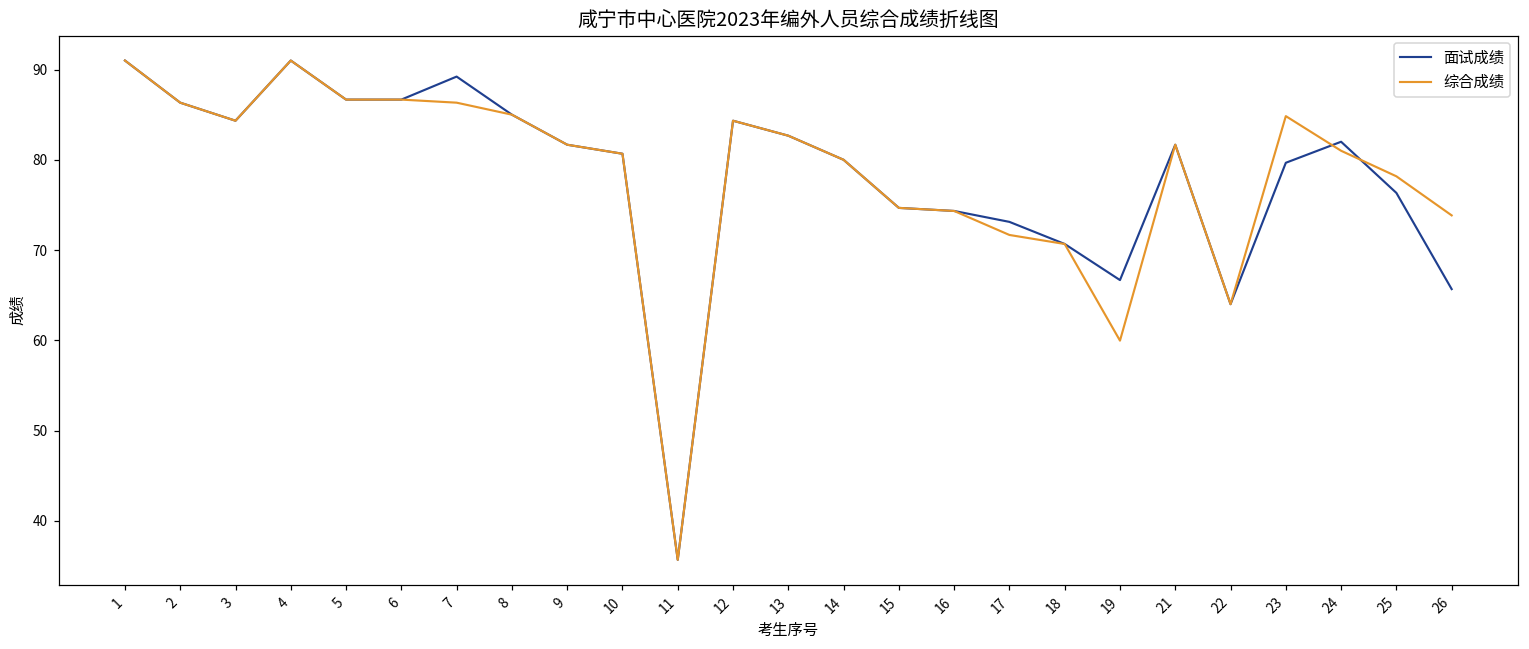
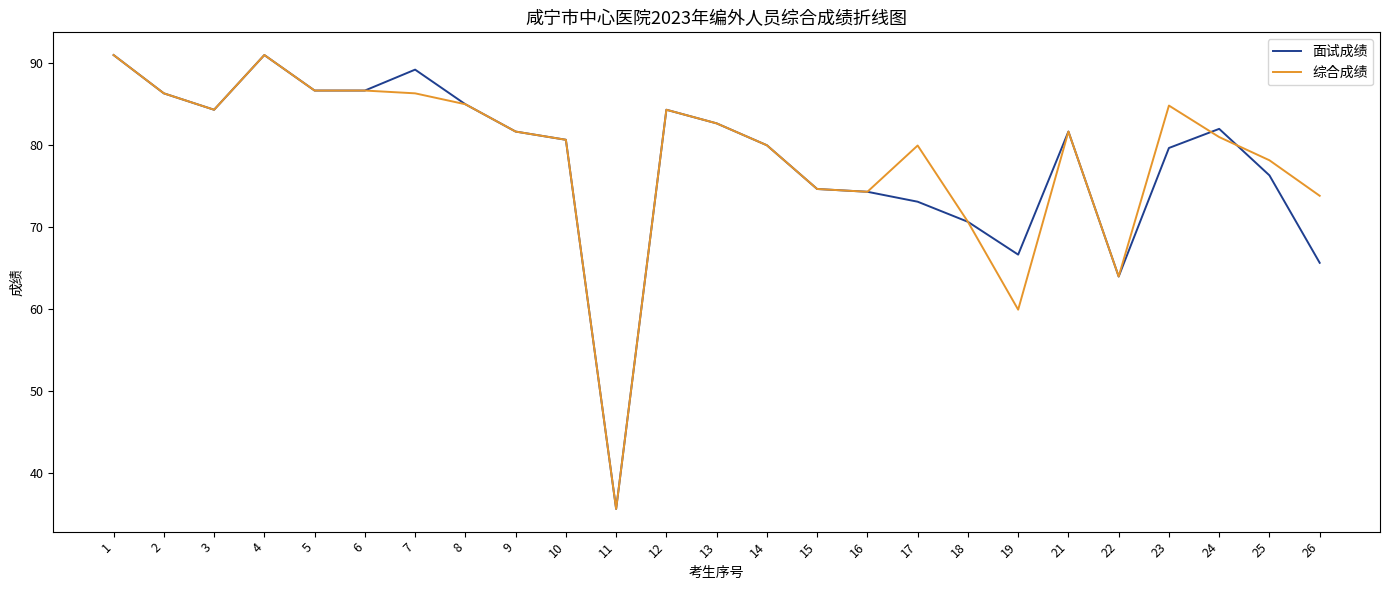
综合成绩, 17: 72 -> 80
